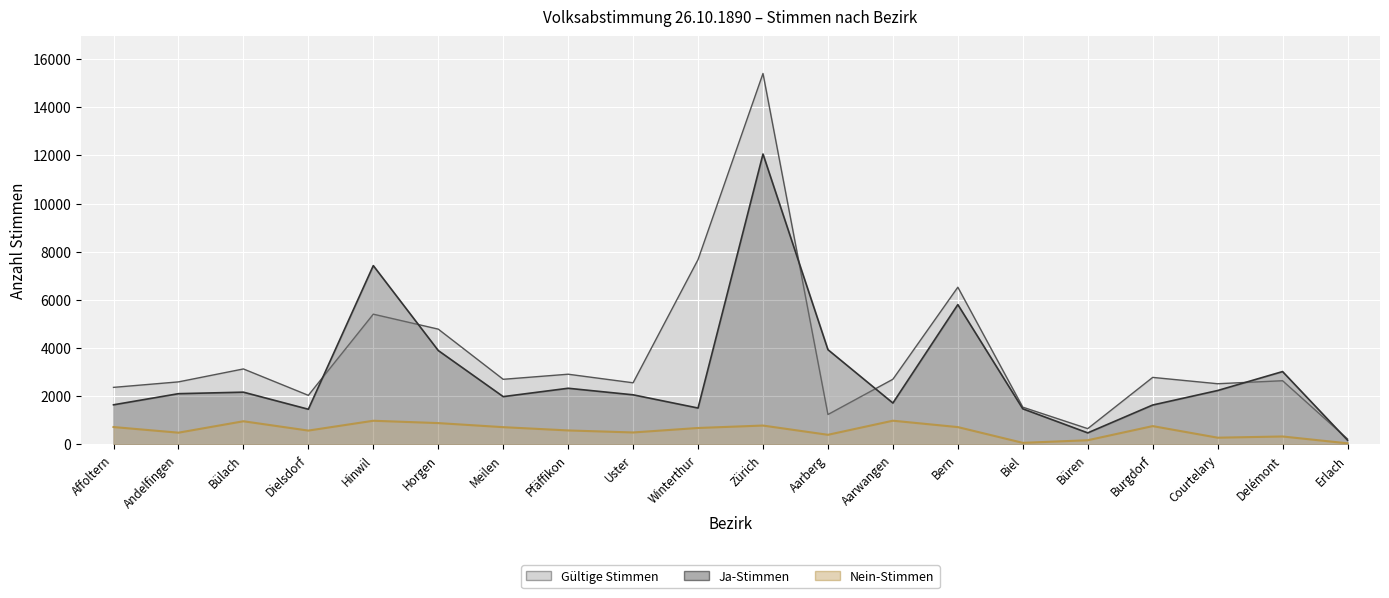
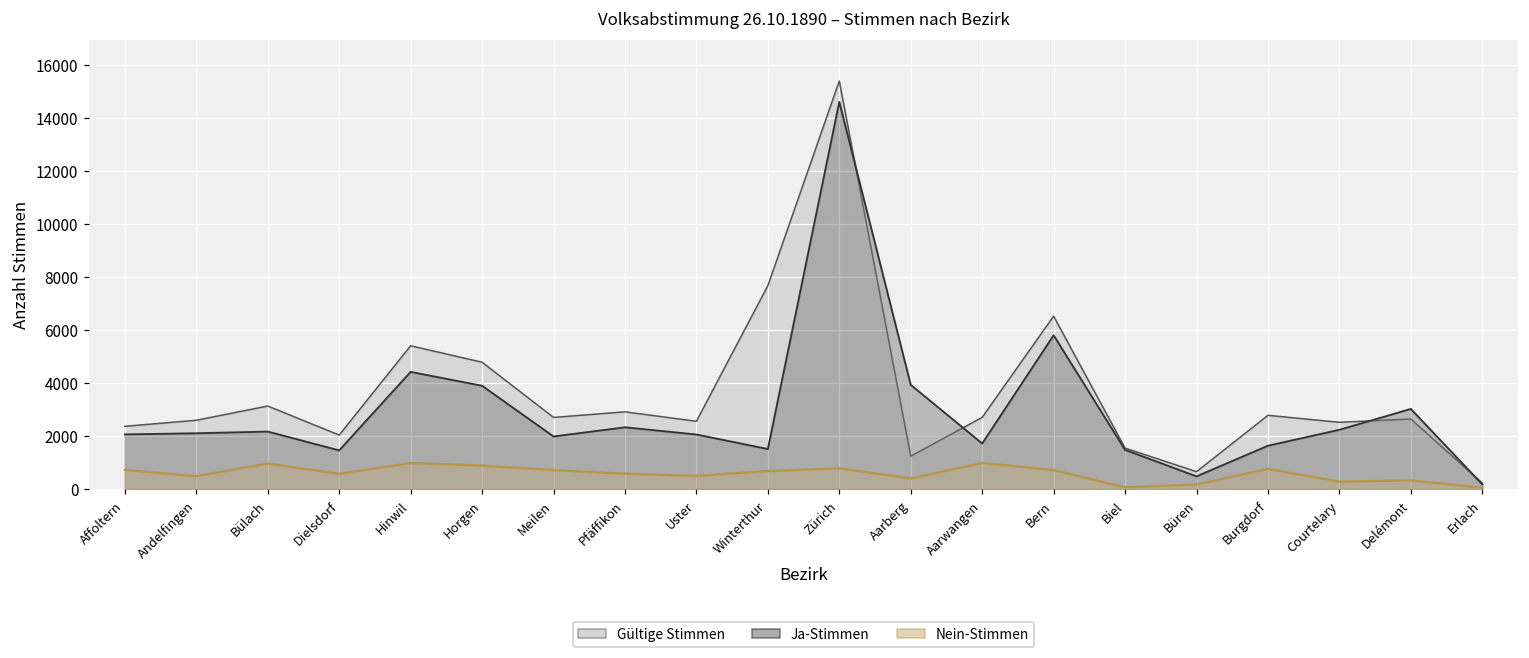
Ja-Stimmen, Affoltern: 1600 -> 2100
Ja-Stimmen, Hinwil: 7400 -> 4400
Ja-Stimmen, Zürich: 12100 -> 14600
